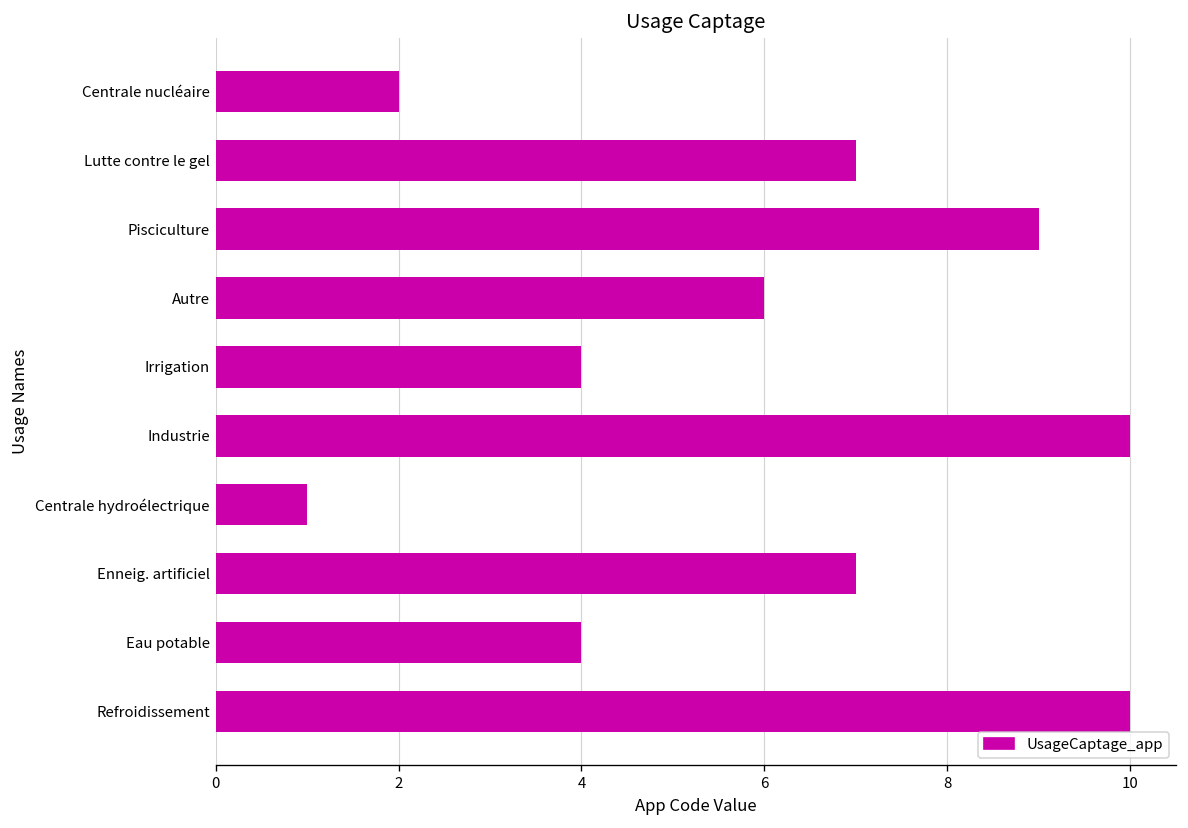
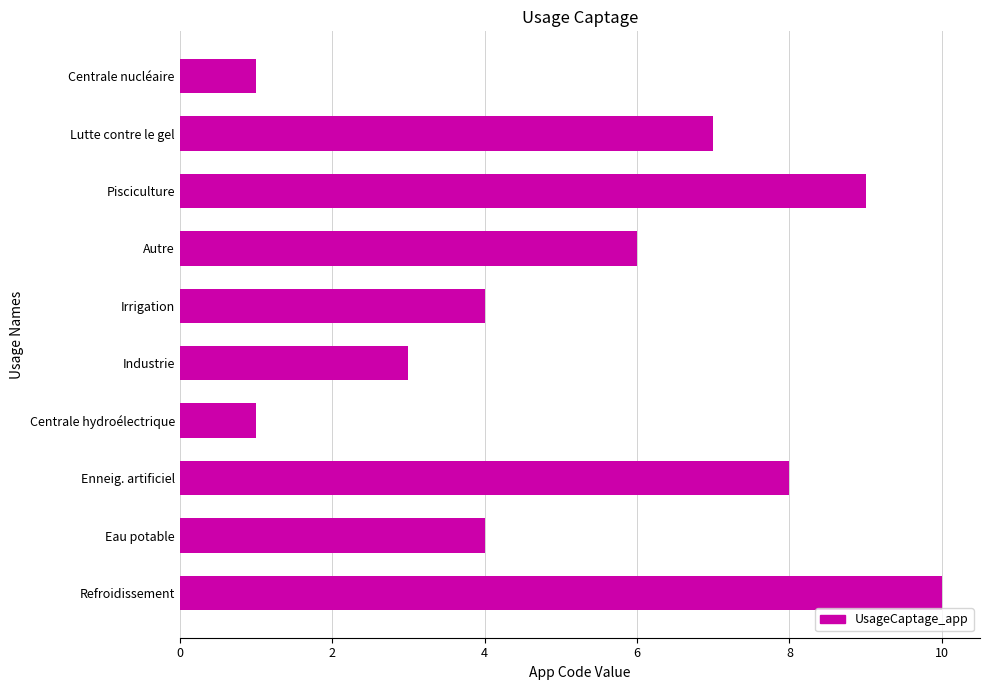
Centrale nucléaire: 2 -> 1
Industrie: 10 -> 3
Enneig. artificiel: 7 -> 8
